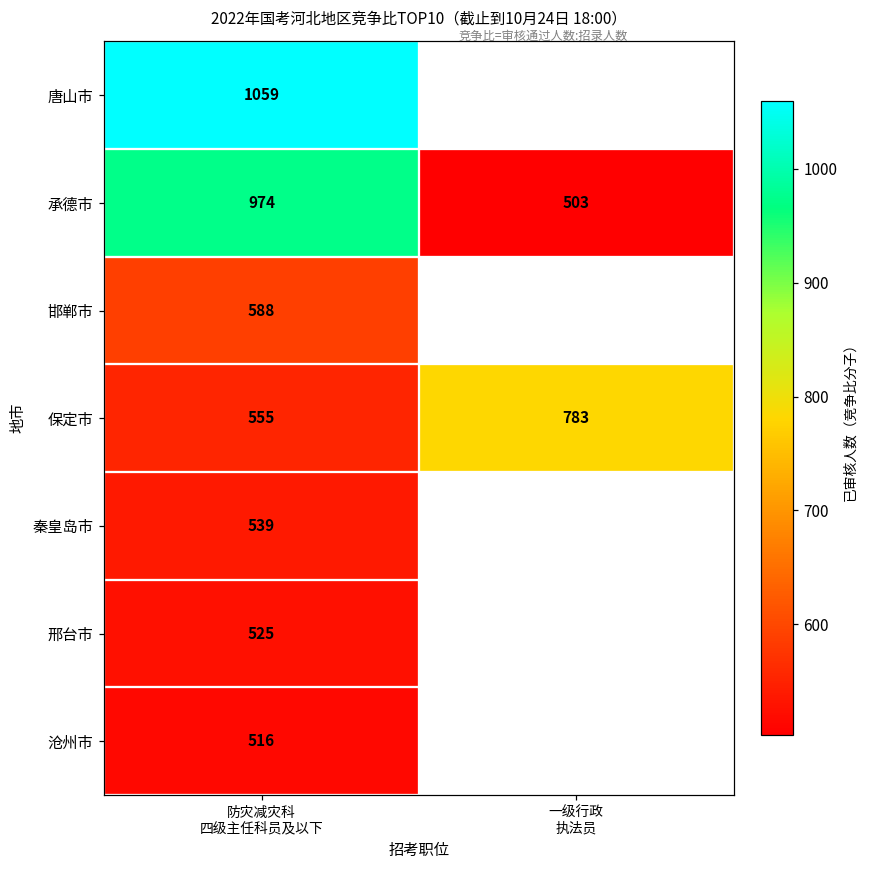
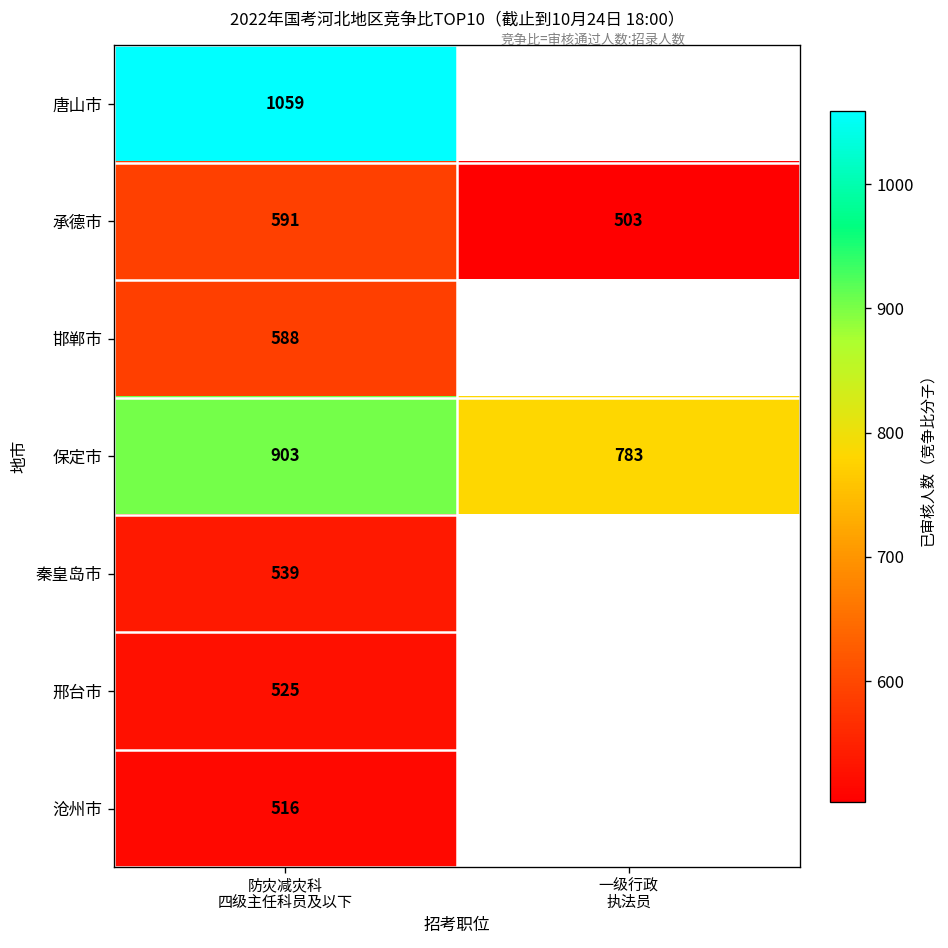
承德市, 防灾减灾科 四级主任科员及以下: 974 -> 591
保定市, 防灾减灾科 四级主任科员及以下: 555 -> 903
